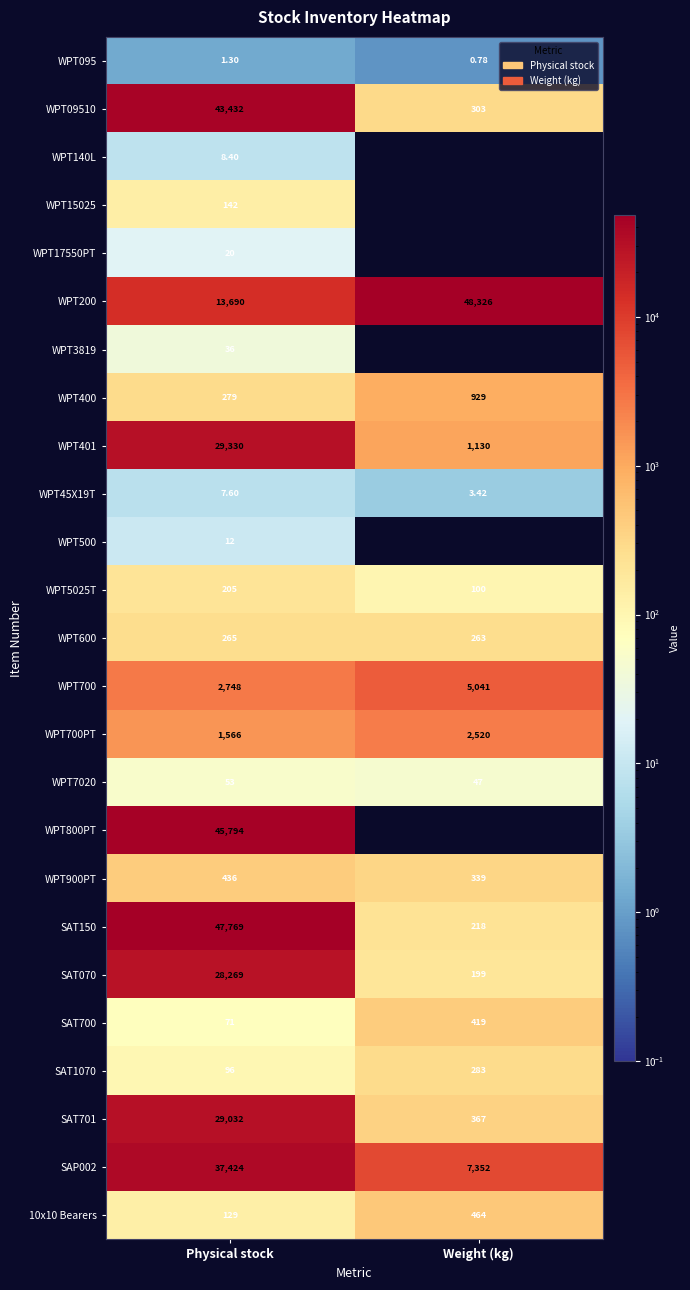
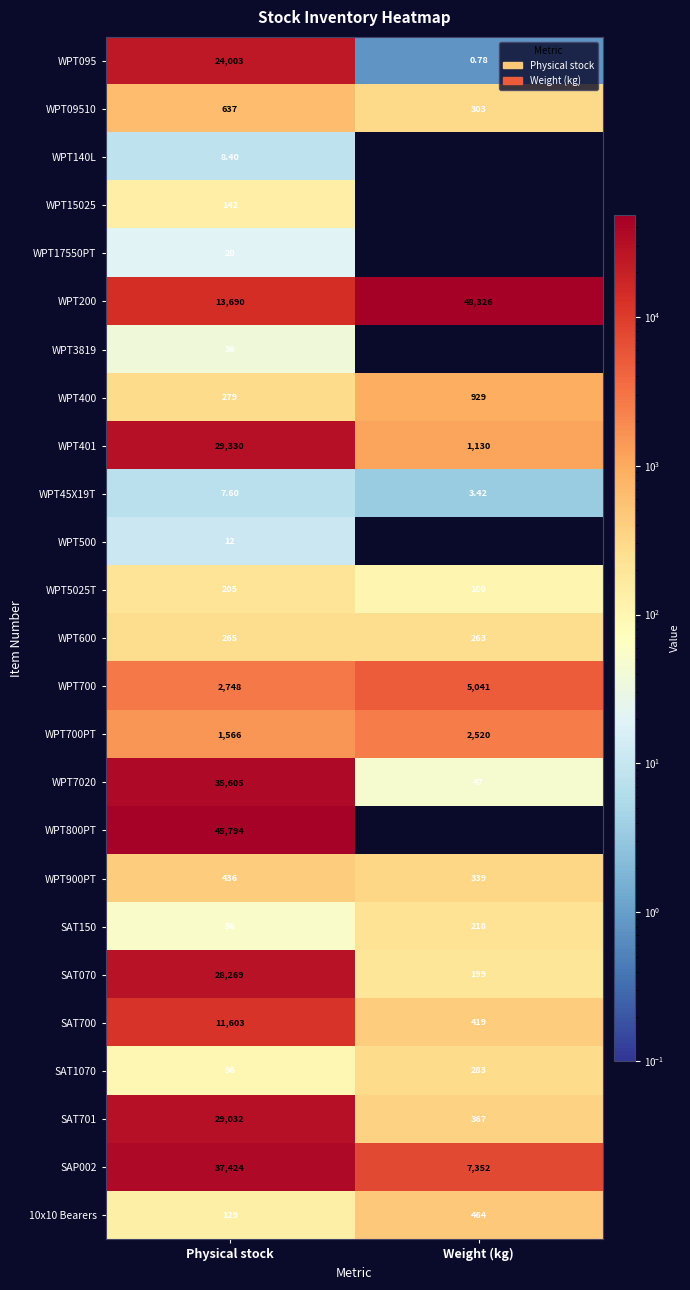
WPT095, Physical stock: 1.30 -> 24,003
WPT09510, Physical stock: 43,432 -> 637
WPT7020, Physical stock: 53 -> 35,605
SAT150, Physical stock: 47,769 -> 56
SAT700, Physical stock: 71 -> 11,603
